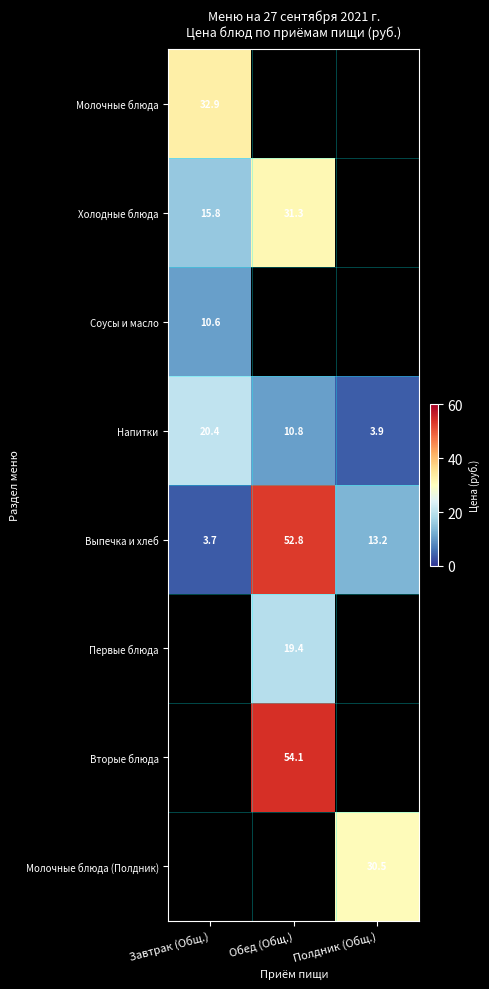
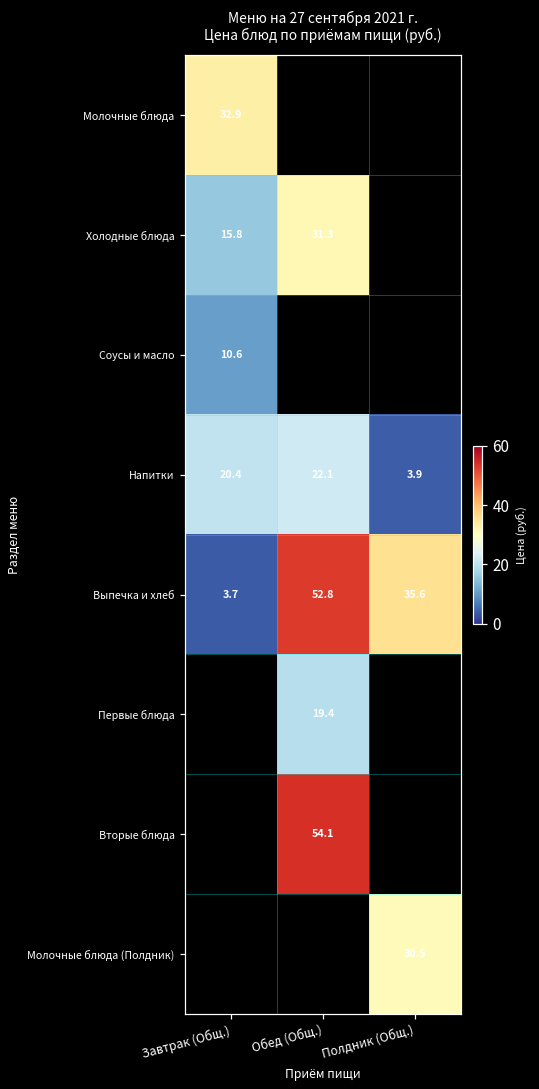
Напитки, Обед (Общ.): 10.8 -> 22.1
Выпечка и хлеб, Полдник (Общ.): 13.2 -> 35.6
